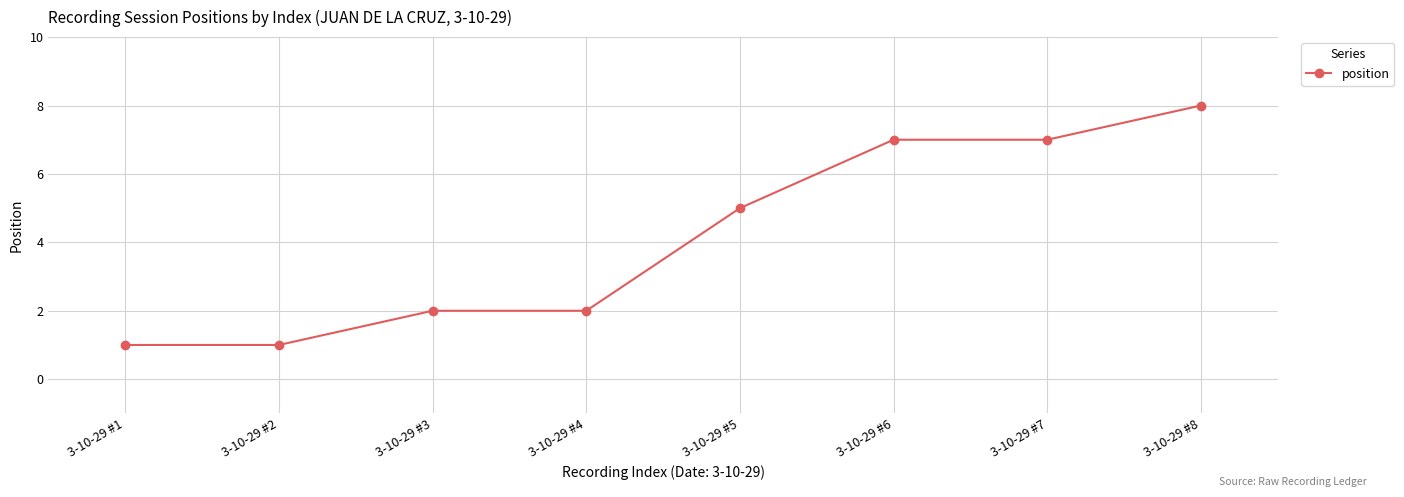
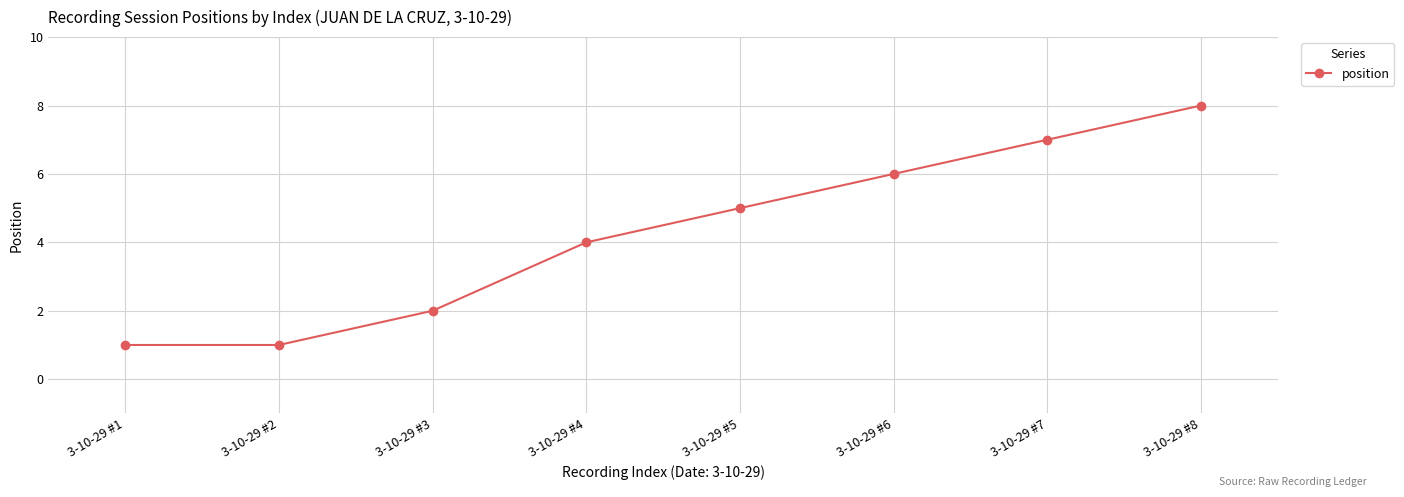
3-10-29 #4: 2 -> 4
3-10-29 #6: 7 -> 6
